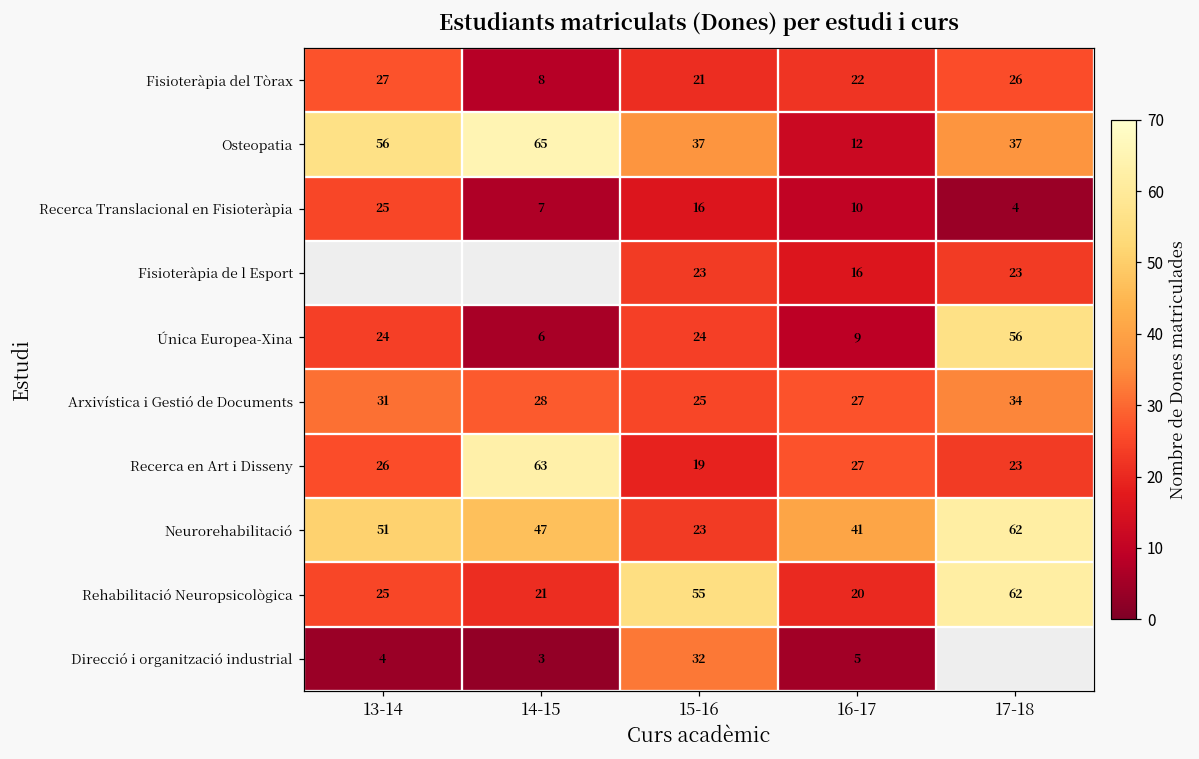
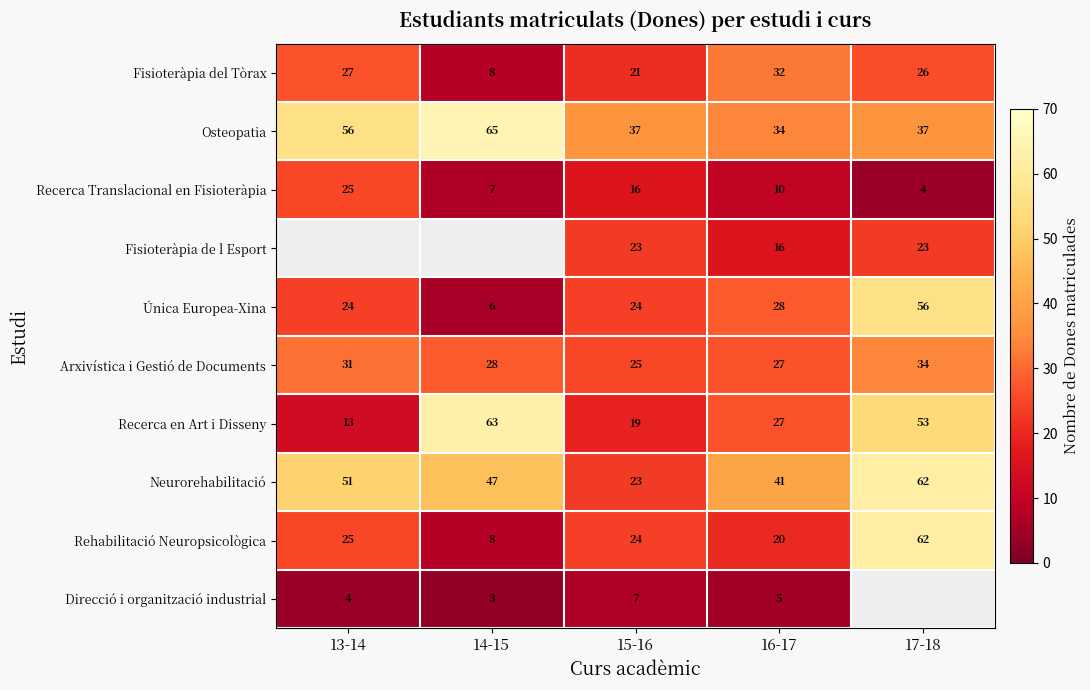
Fisioteràpia del Tòrax, 16-17: 22 -> 32
Osteopatia, 16-17: 12 -> 34
Única Europea-Xina, 16-17: 9 -> 28
Recerca en Art i Disseny, 13-14: 26 -> 13
Recerca en Art i Disseny, 17-18: 23 -> 53
Rehabilitació Neuropsicològica, 14-15: 21 -> 8
Rehabilitació Neuropsicològica, 15-16: 55 -> 24
Direcció i organització industrial, 15-16: 32 -> 7
